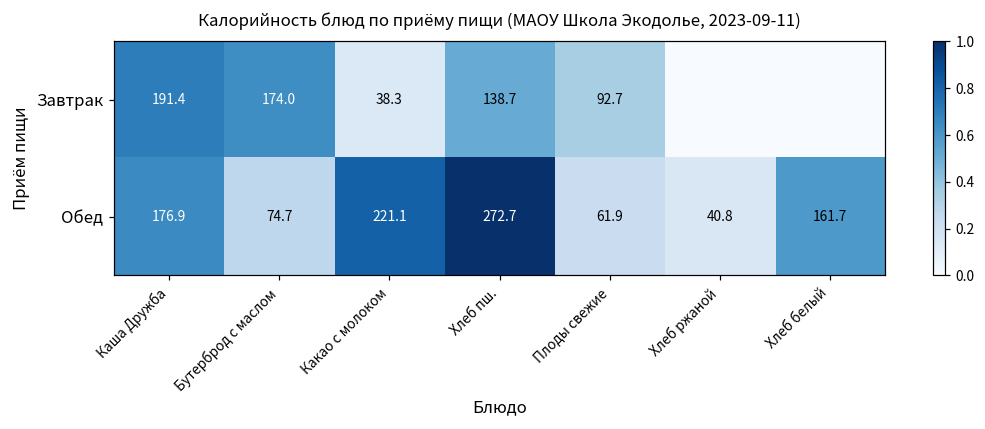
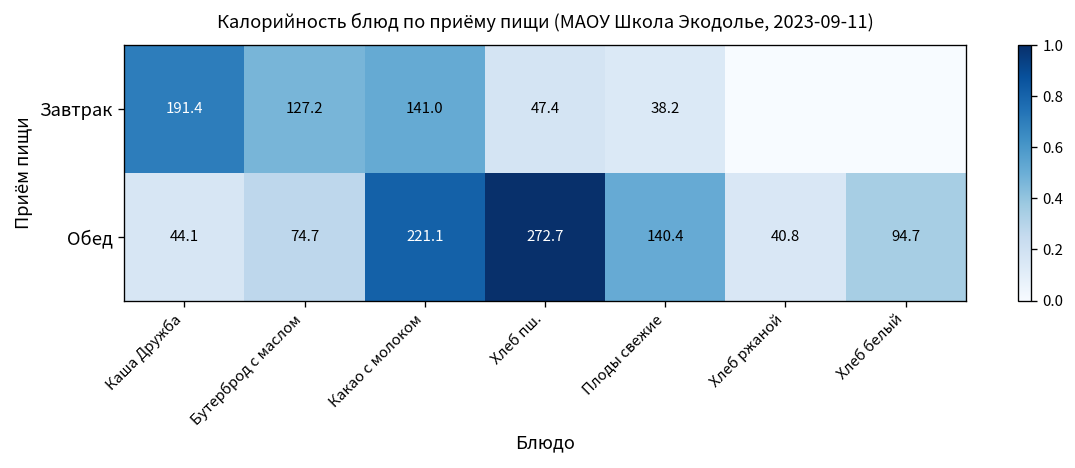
Завтрак, Бутерброд с маслом: 174.0 -> 127.2
Завтрак, Какао с молоком: 38.3 -> 141.0
Завтрак, Хлеб пш.: 138.7 -> 47.4
Завтрак, Плоды свежие: 92.7 -> 38.2
Обед, Каша Дружба: 176.9 -> 44.1
Обед, Плоды свежие: 61.9 -> 140.4
Обед, Хлеб белый: 161.7 -> 94.7
